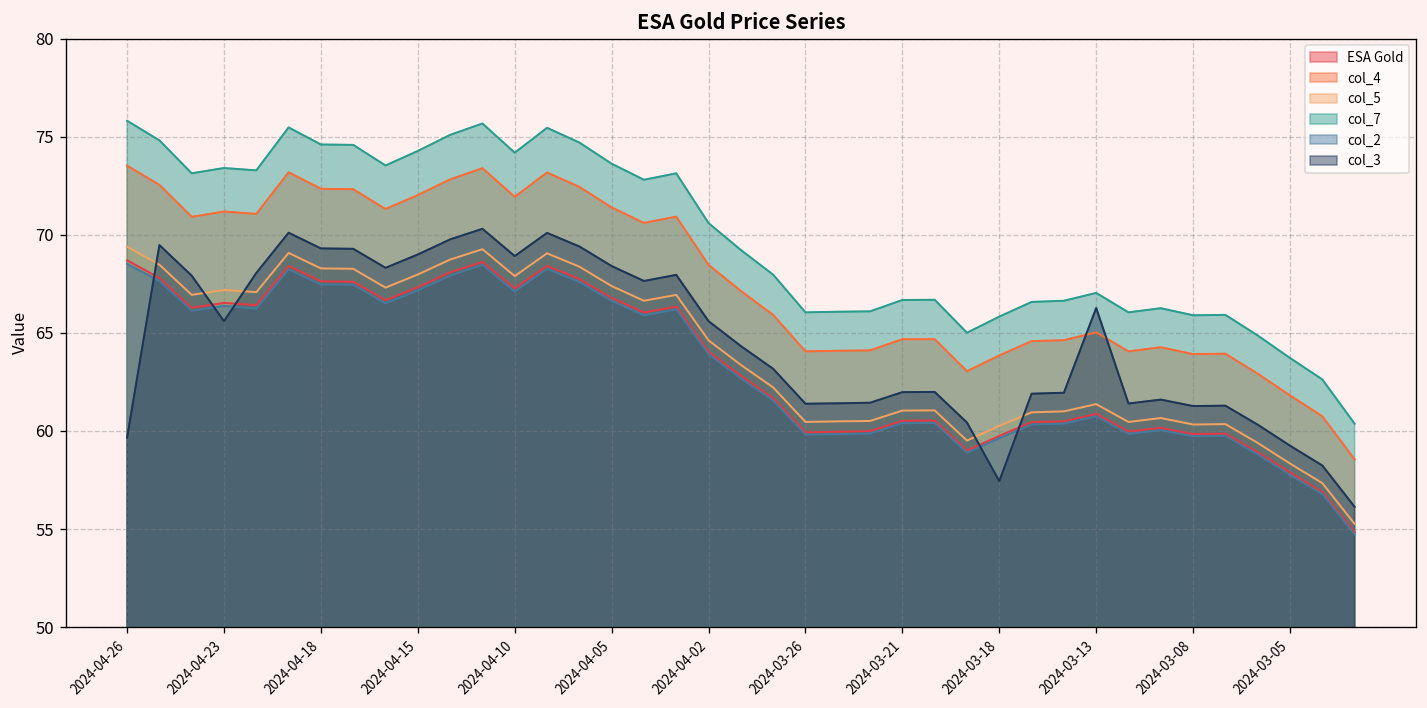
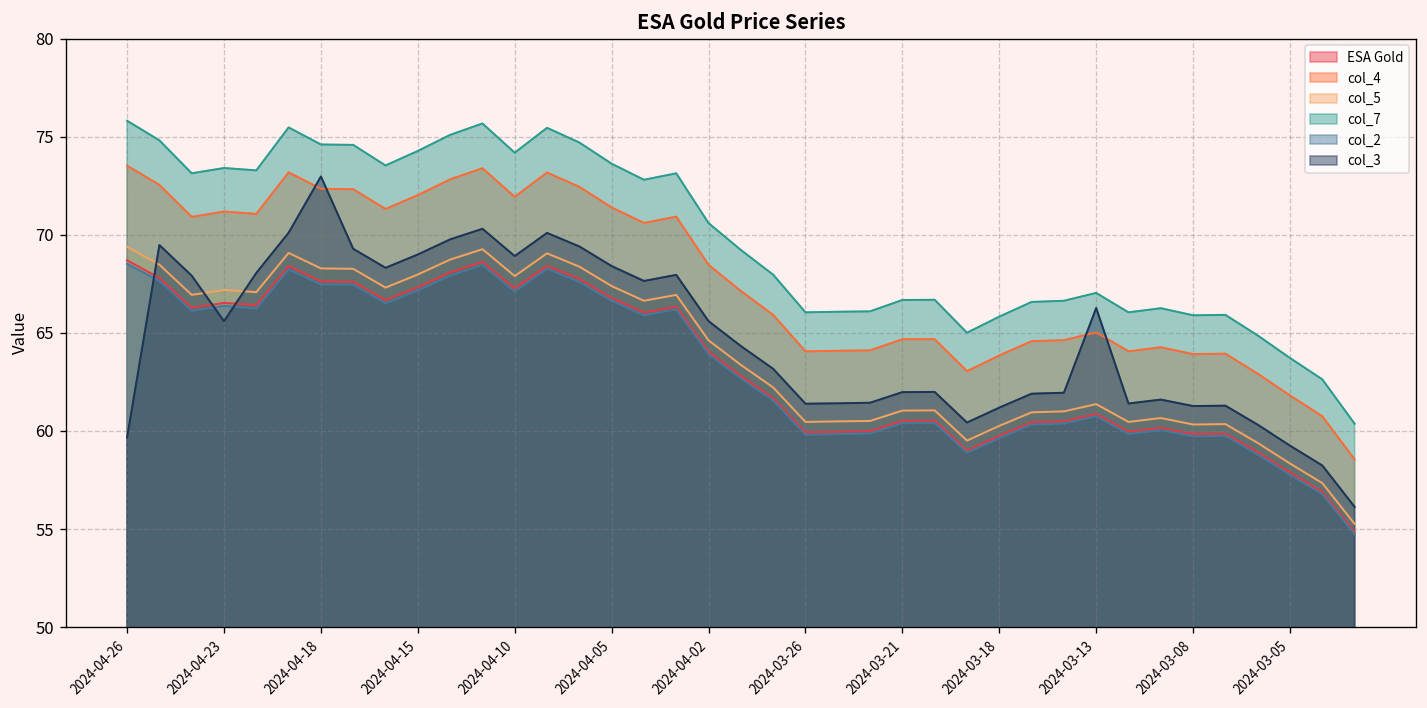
col_3, 2024-04-18: 69.3 -> 73.0
col_3, 2024-03-18: 57.4 -> 61.2
